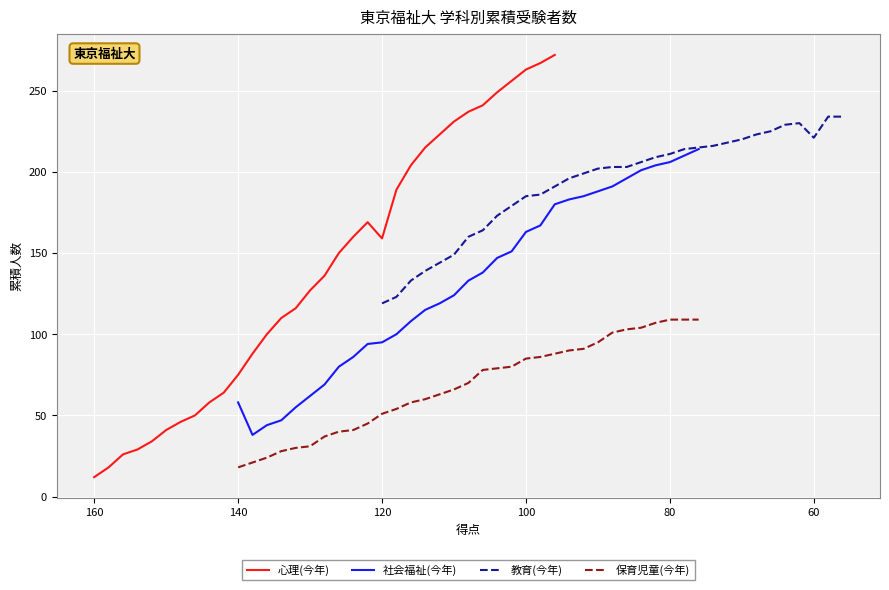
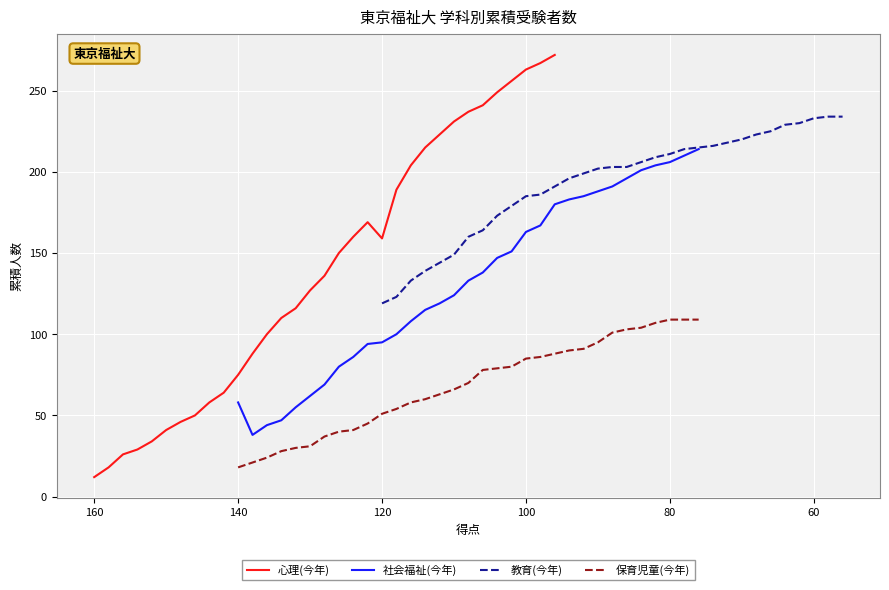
教育(今年), 60: 221 -> 233
